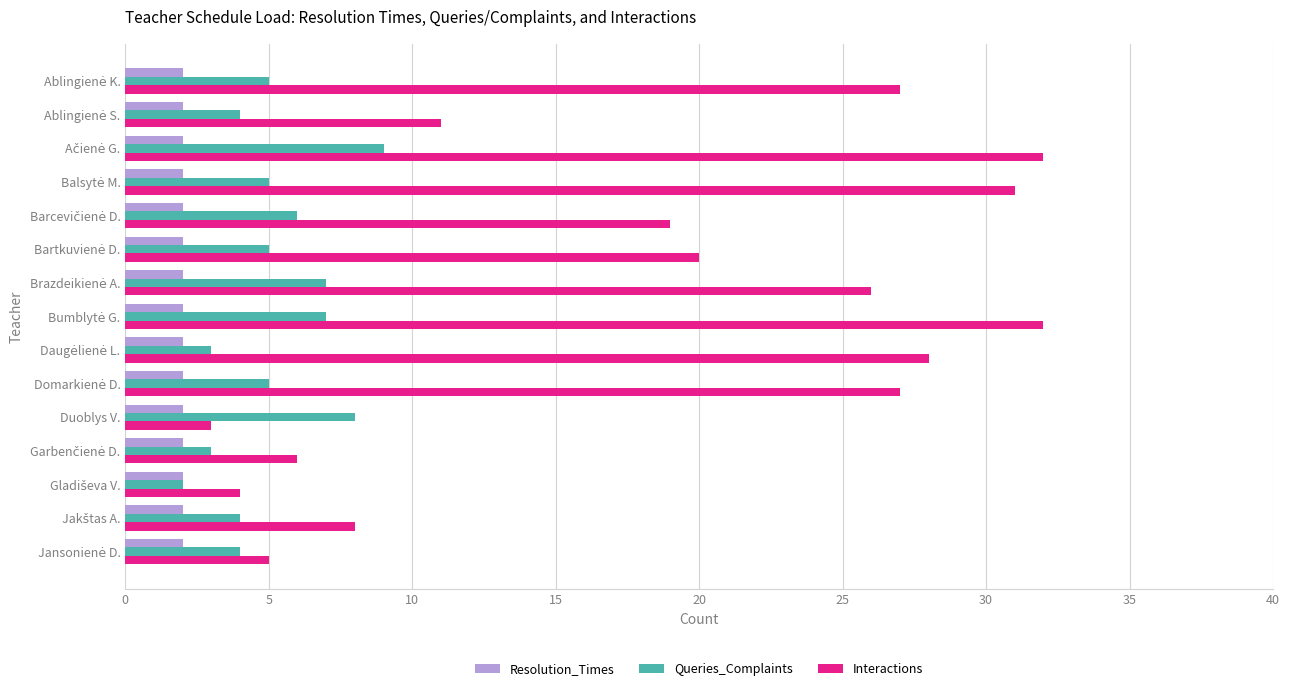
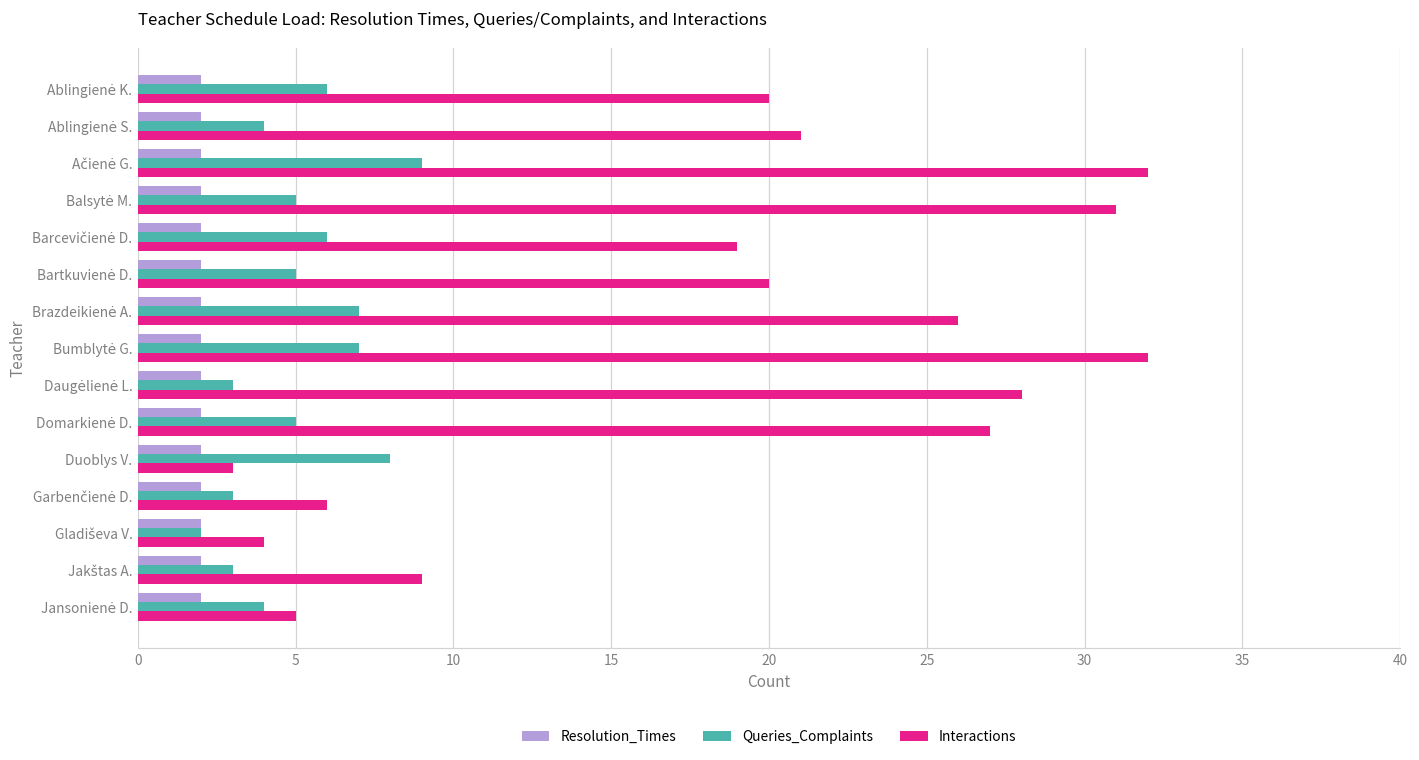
Queries_Complaints, Ablingienė K.: 5 -> 6
Interactions, Ablingienė K.: 27 -> 20
Interactions, Ablingienė S.: 11 -> 21
Queries_Complaints, Jakštas A.: 4 -> 3
Interactions, Jakštas A.: 8 -> 9
